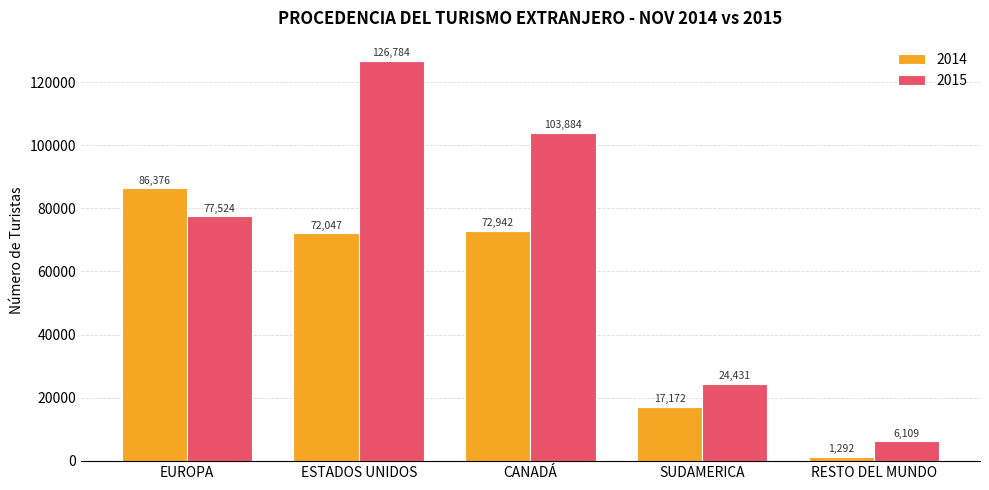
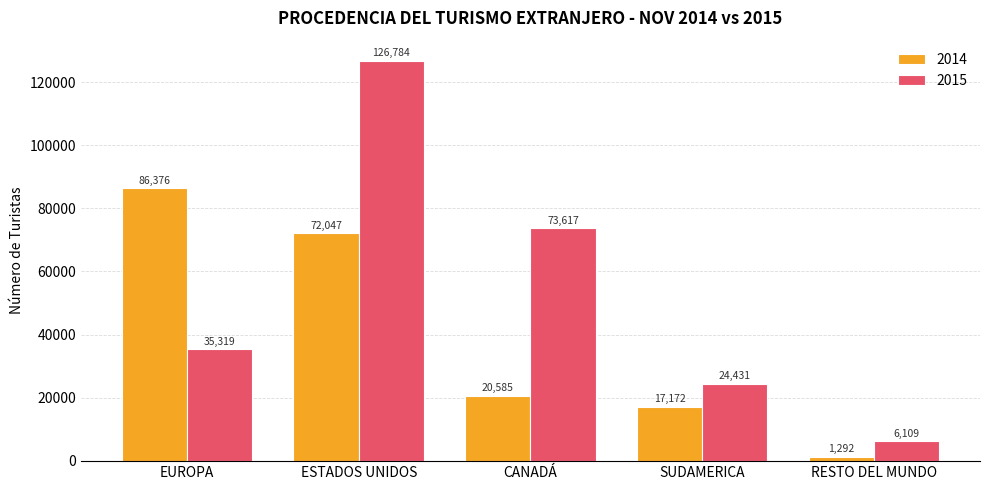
2015, EUROPA: 77,524 -> 35,319
2014, CANADÁ: 72,942 -> 20,585
2015, CANADÁ: 103,884 -> 73,617
